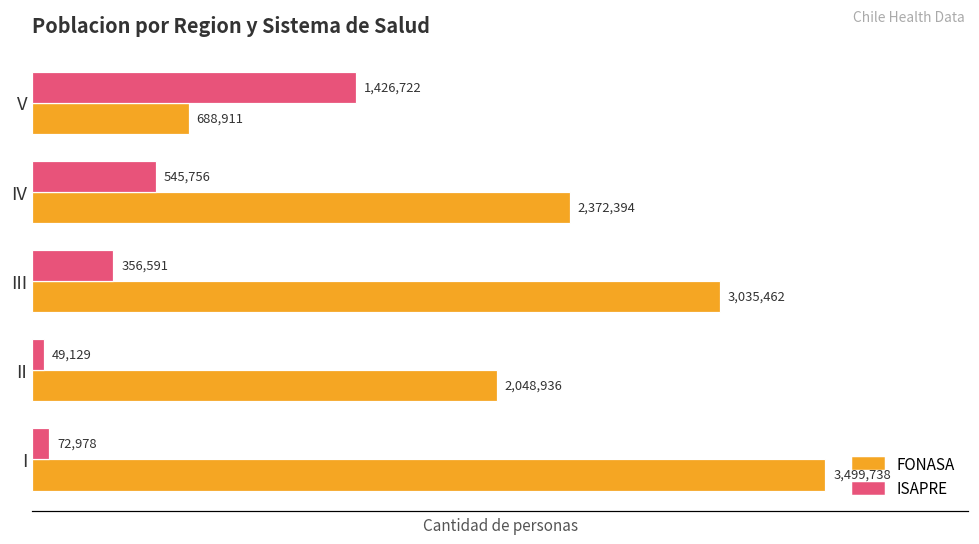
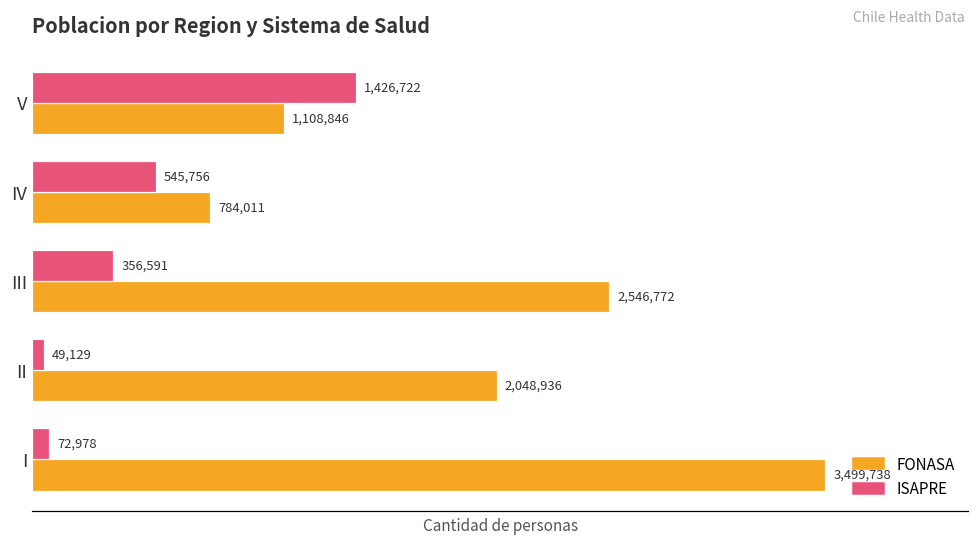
FONASA, V: 688,911 -> 1,108,846
FONASA, IV: 2,372,394 -> 784,011
FONASA, III: 3,035,462 -> 2,546,772
